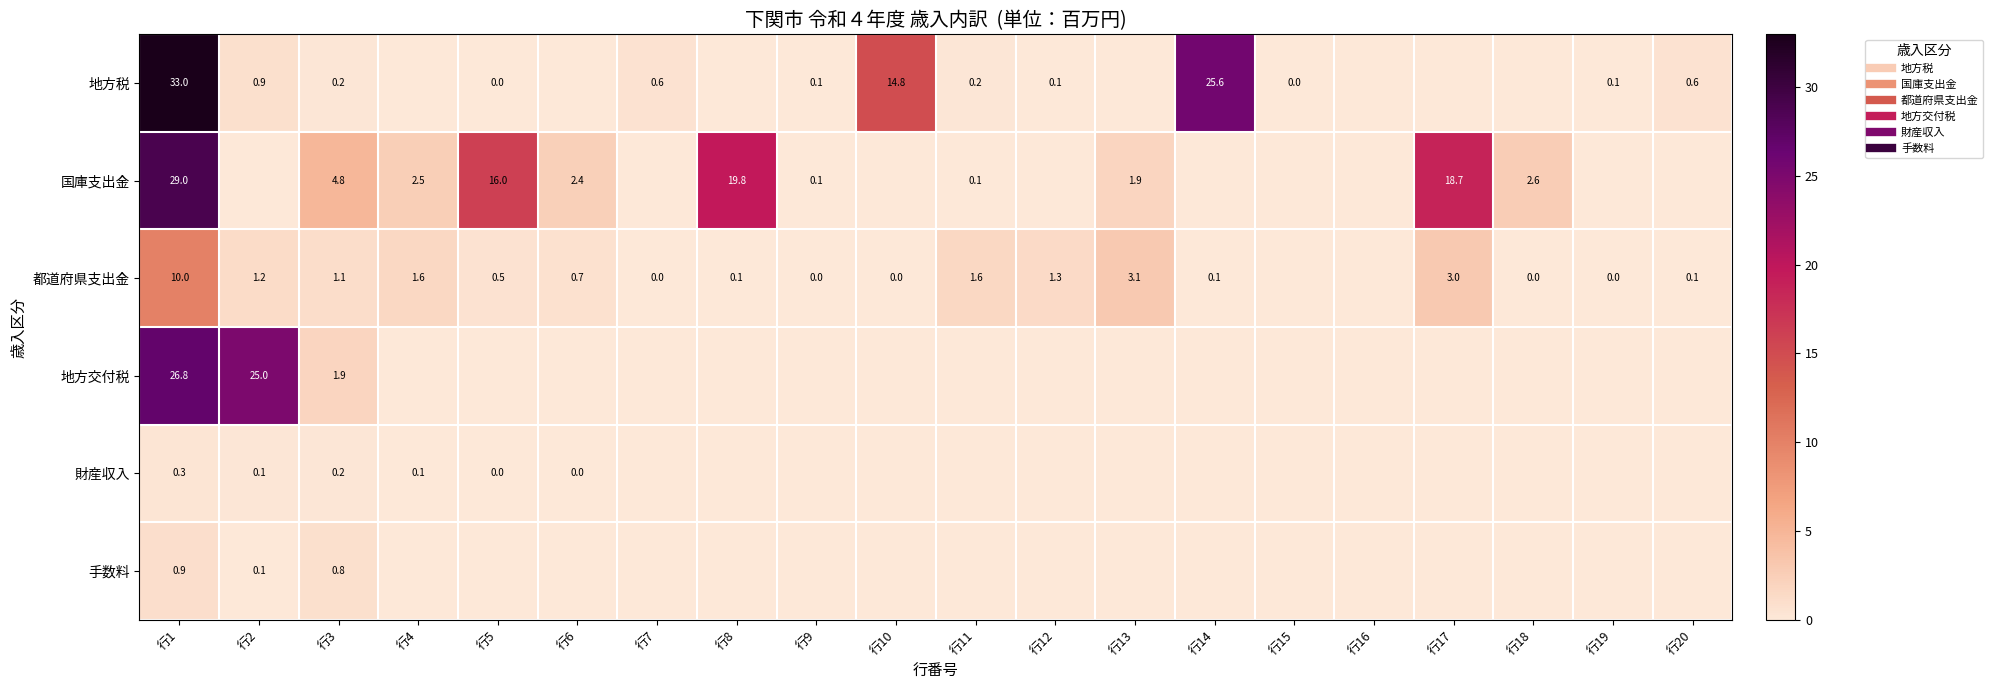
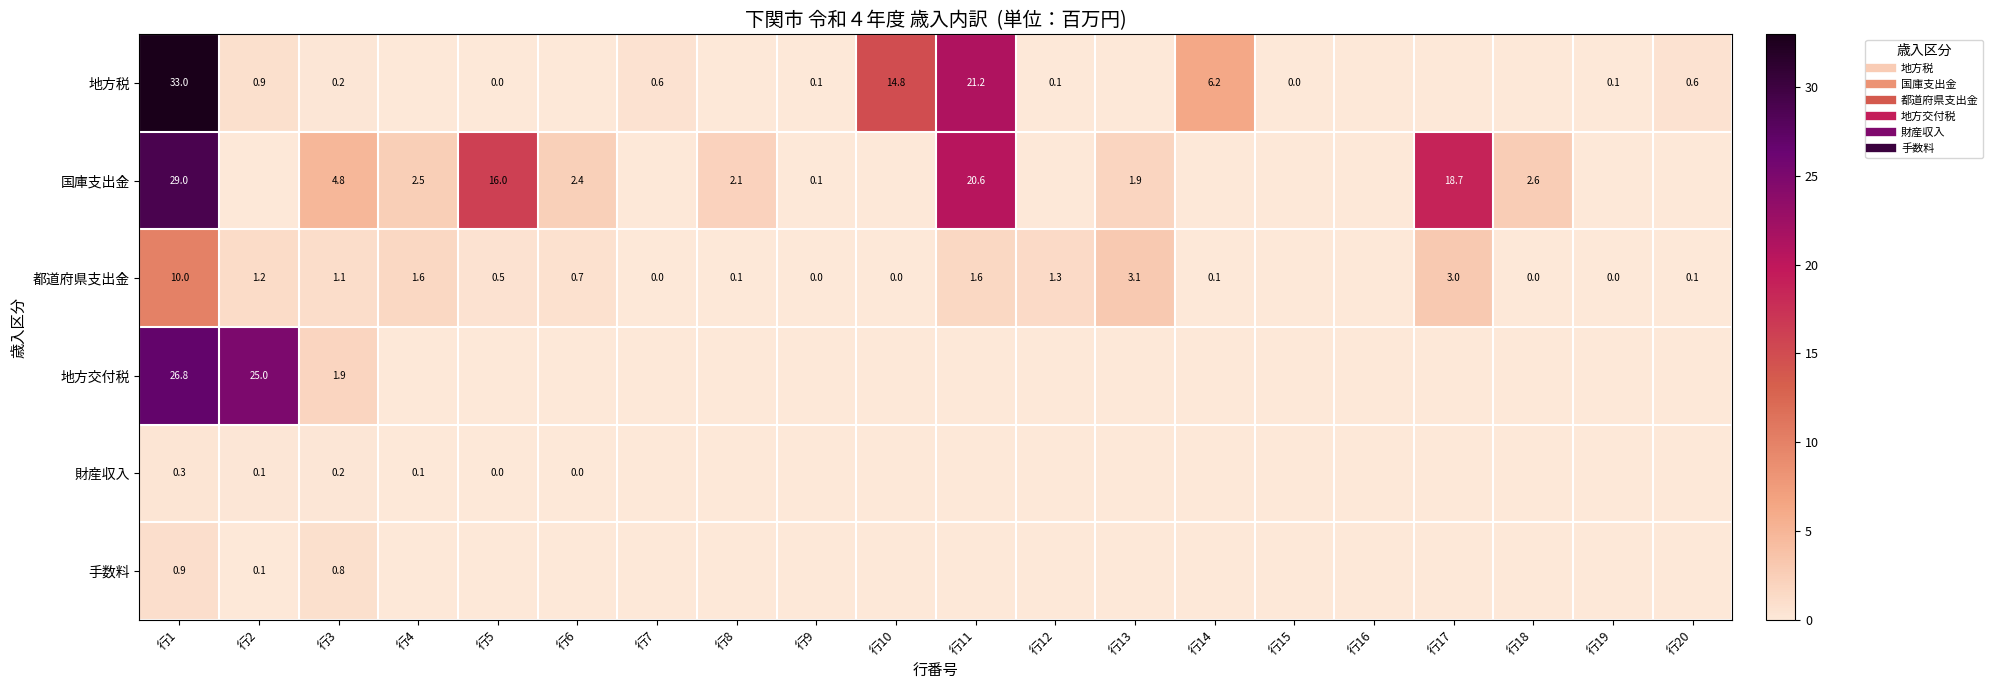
地方税, 行11: 0.2 -> 21.2
地方税, 行14: 25.6 -> 6.2
国庫支出金, 行8: 19.8 -> 2.1
国庫支出金, 行11: 0.1 -> 20.6
